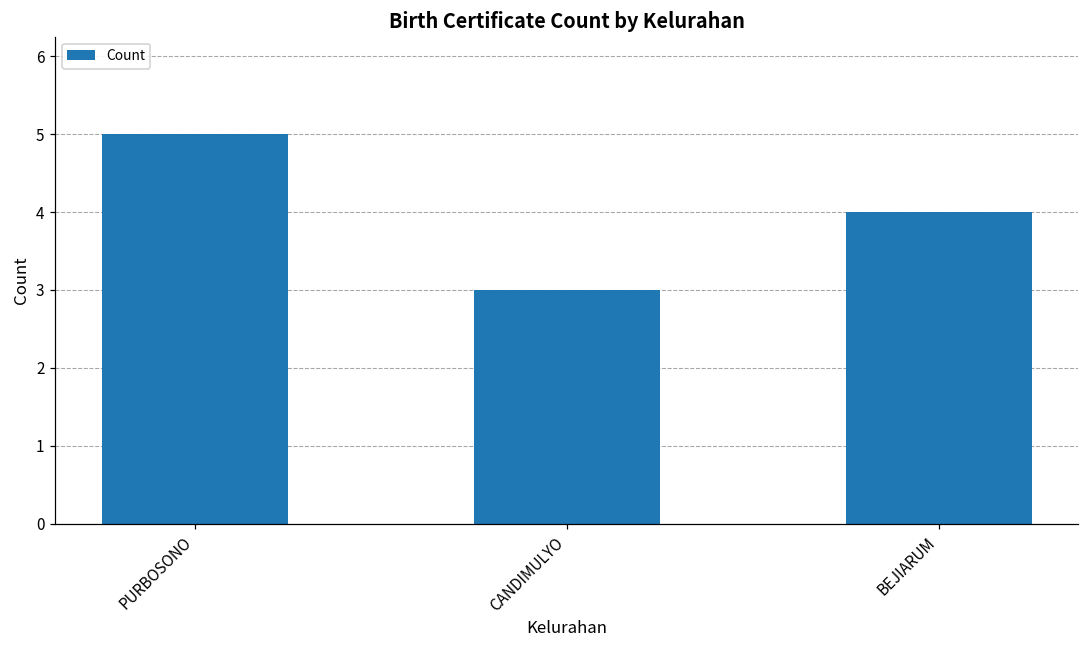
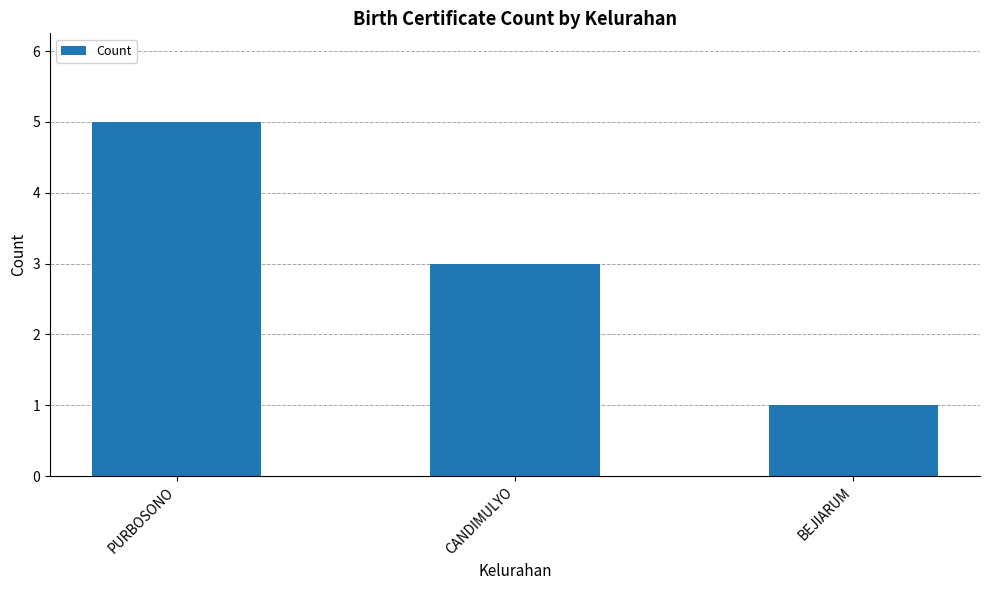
BEJIARUM: 4 -> 1
